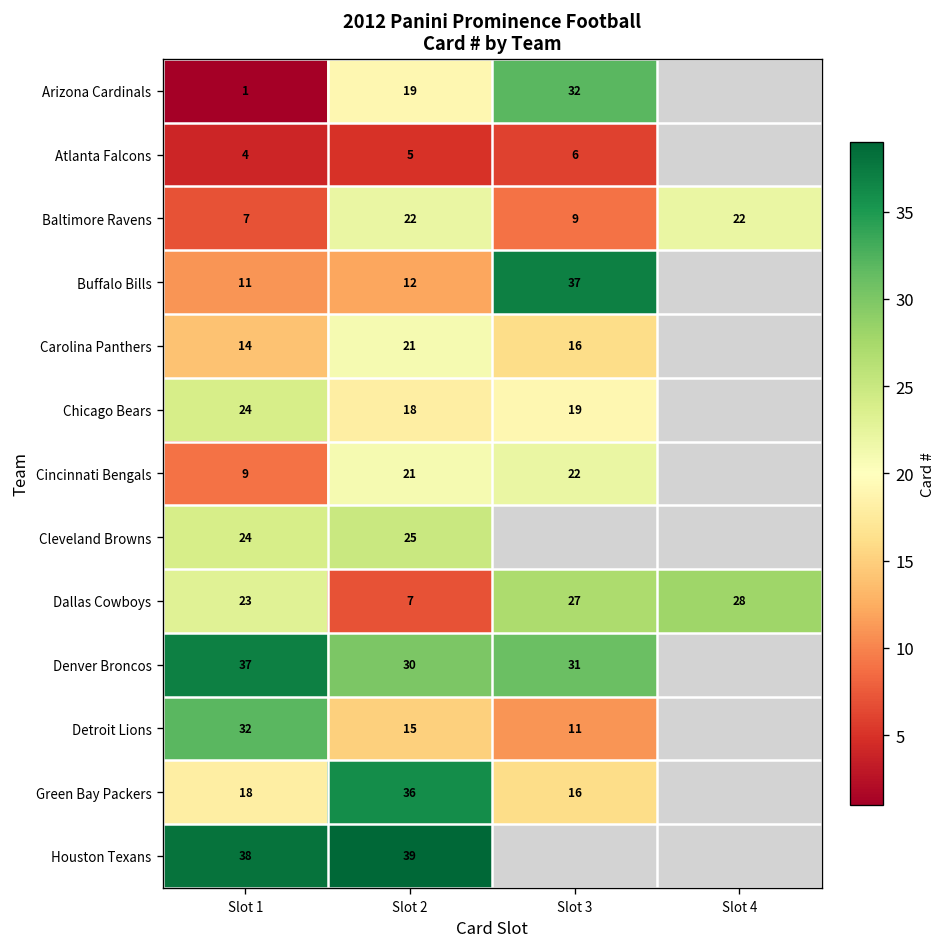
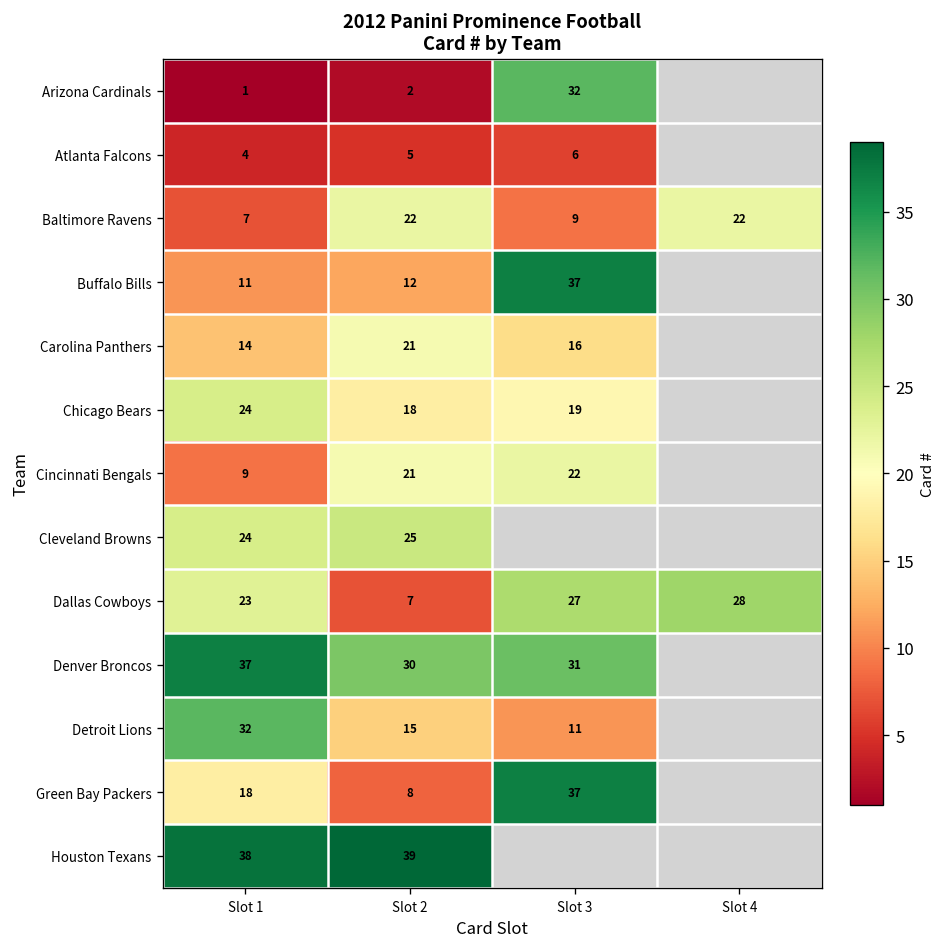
Arizona Cardinals, Slot 2: 19 -> 2
Green Bay Packers, Slot 2: 36 -> 8
Green Bay Packers, Slot 3: 16 -> 37
